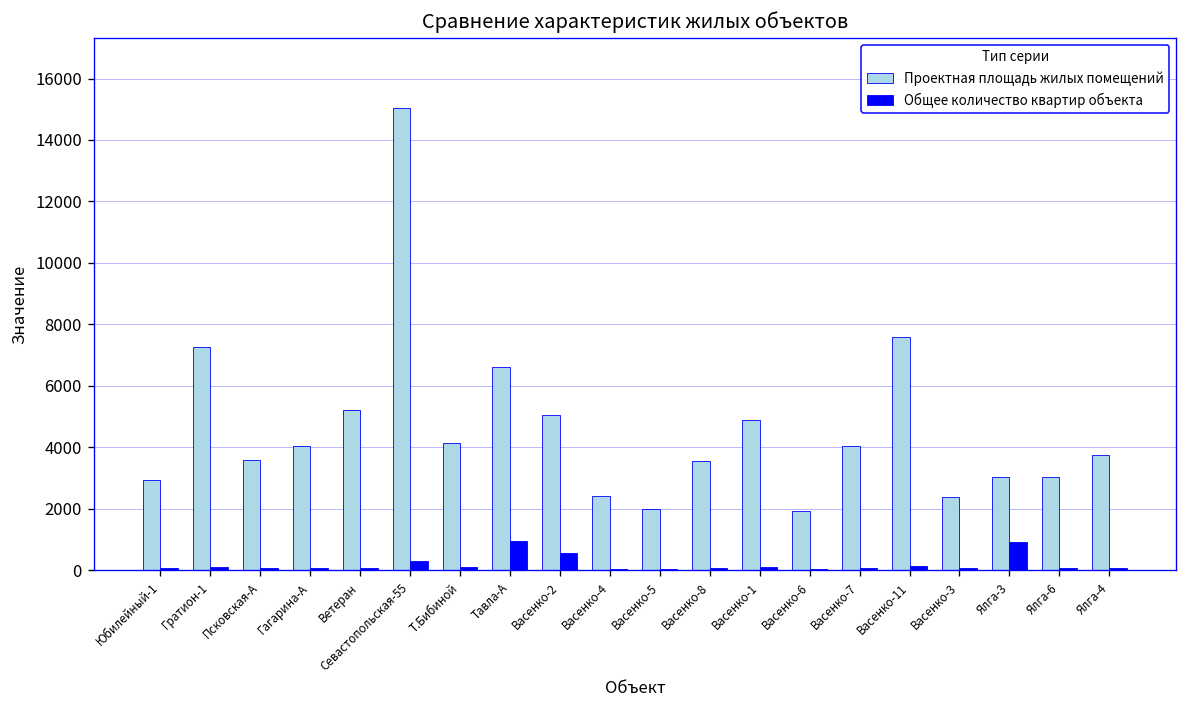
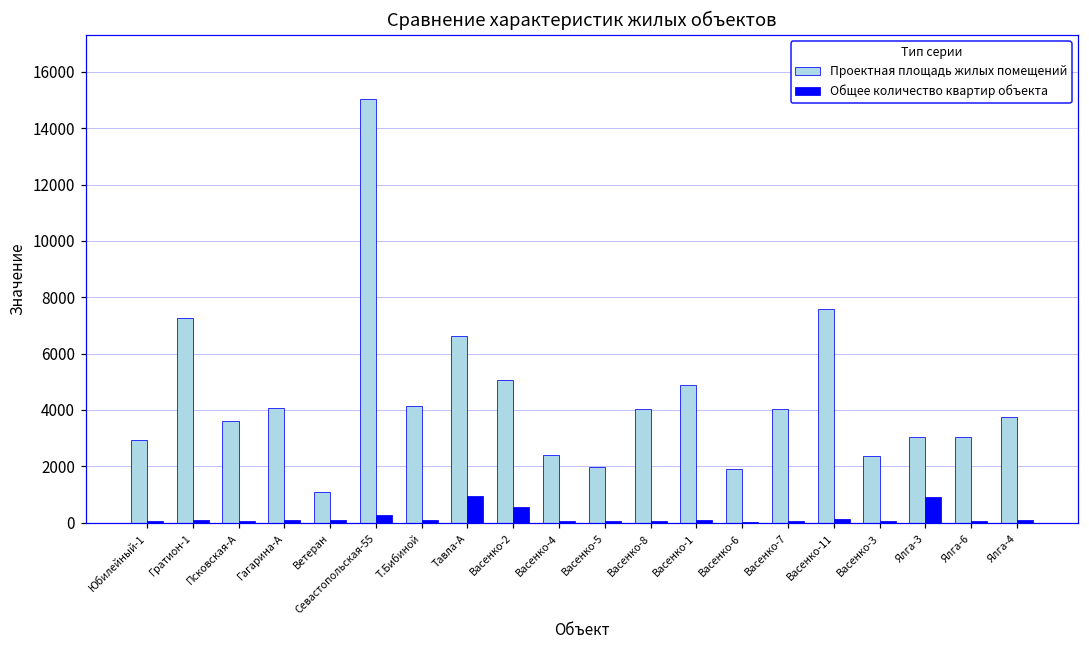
Проектная площадь жилых помещений, Ветеран: 5200 -> 1100
Проектная площадь жилых помещений, Васенко-8: 3600 -> 4000
